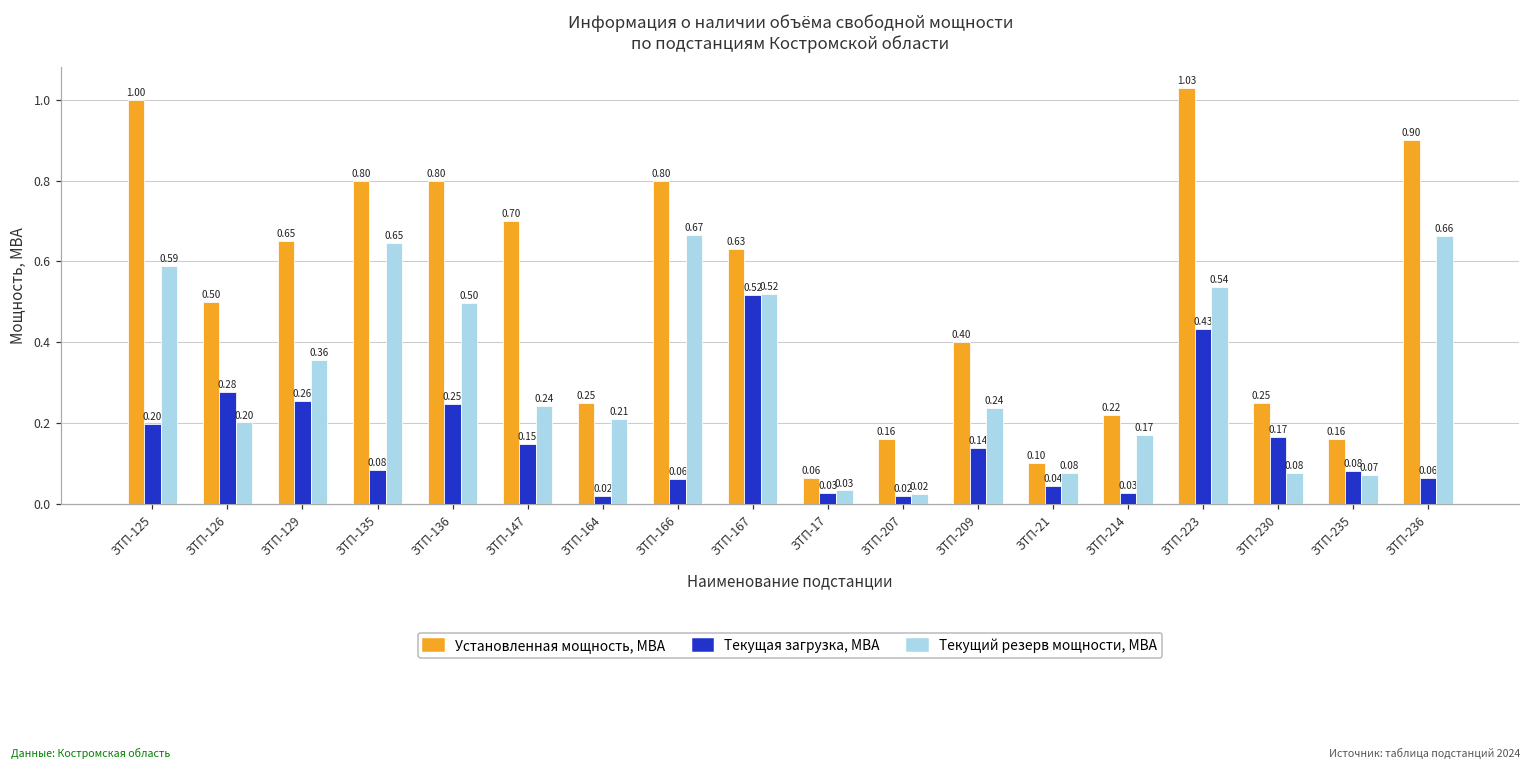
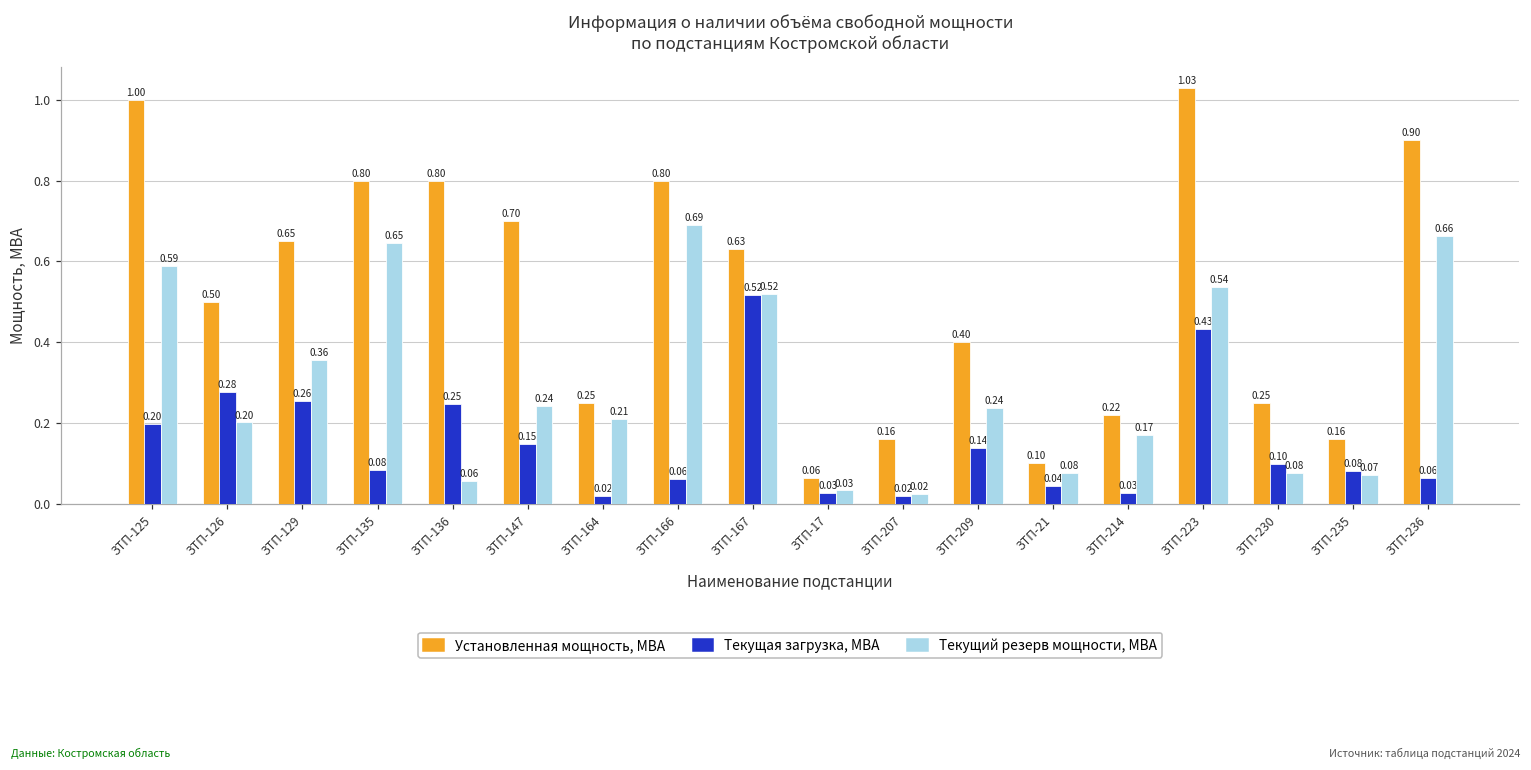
Текущий резерв мощности, МВА, ЗТП-136: 0.50 -> 0.06
Текущий резерв мощности, МВА, ЗТП-166: 0.67 -> 0.69
Текущая загрузка, МВА, ЗТП-230: 0.17 -> 0.10
